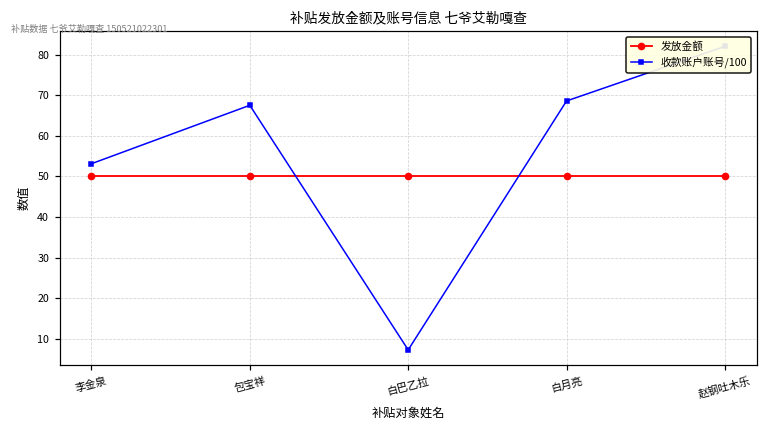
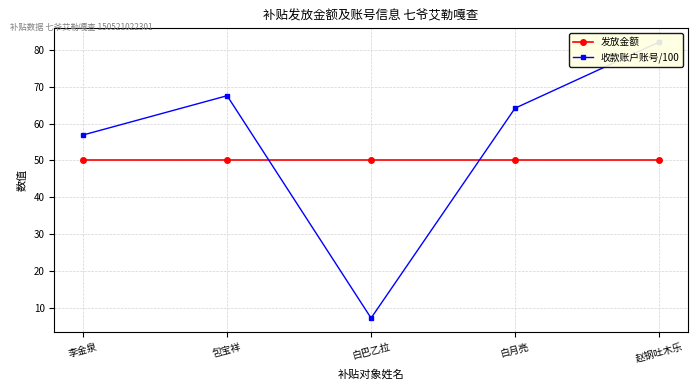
收款账户账号/100, 李金泉: 53 -> 57
收款账户账号/100, 白月亮: 69 -> 64
